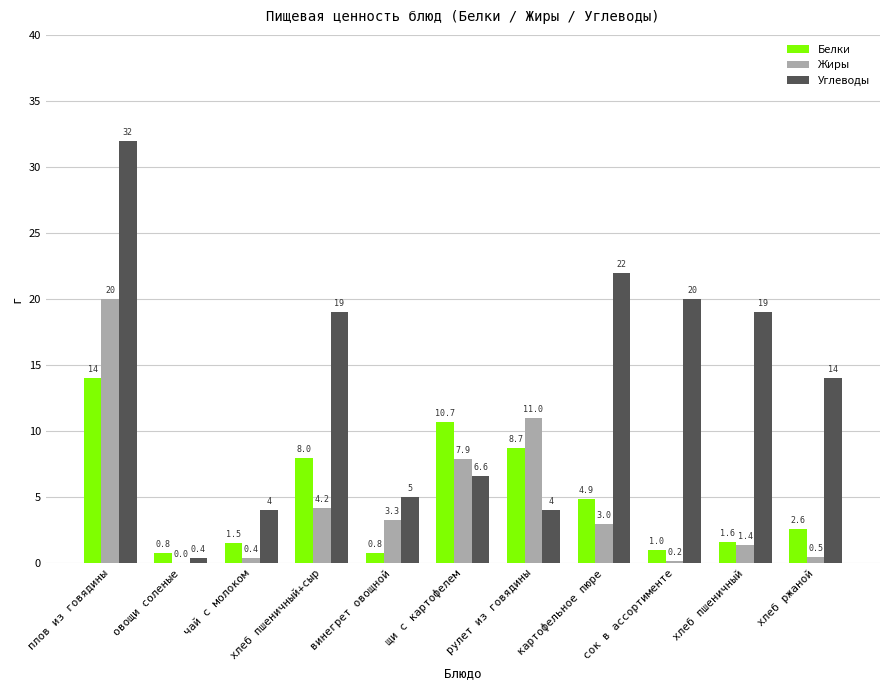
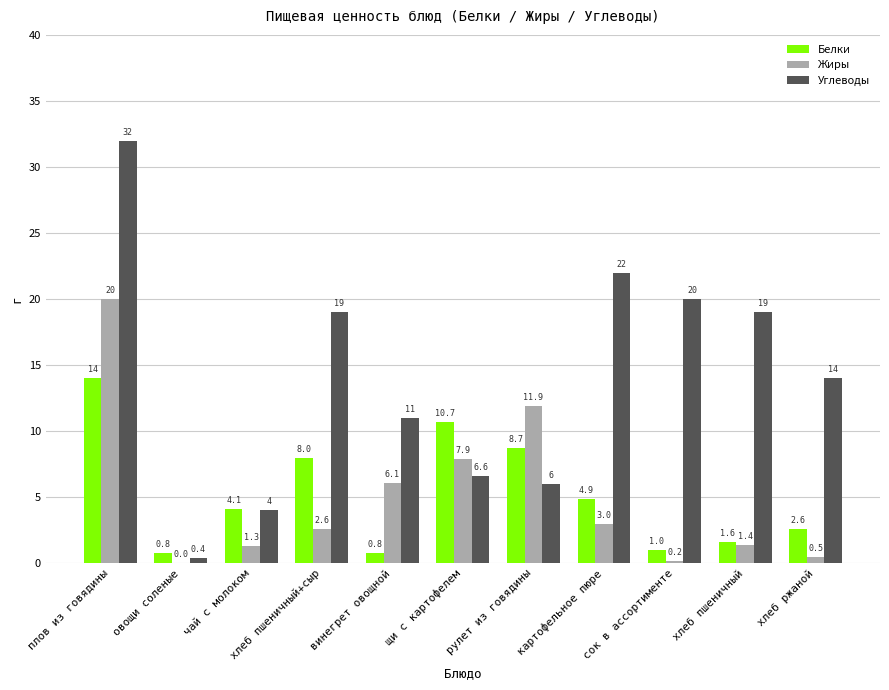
Белки, чай с молоком: 1.5 -> 4.1
Жиры, чай с молоком: 0.4 -> 1.3
Жиры, хлеб пшеничный+сыр: 4.2 -> 2.6
Жиры, винегрет овощной: 3.3 -> 6.1
Углеводы, винегрет овощной: 5 -> 11
Жиры, рулет из говядины: 11.0 -> 11.9
Углеводы, рулет из говядины: 4 -> 6
